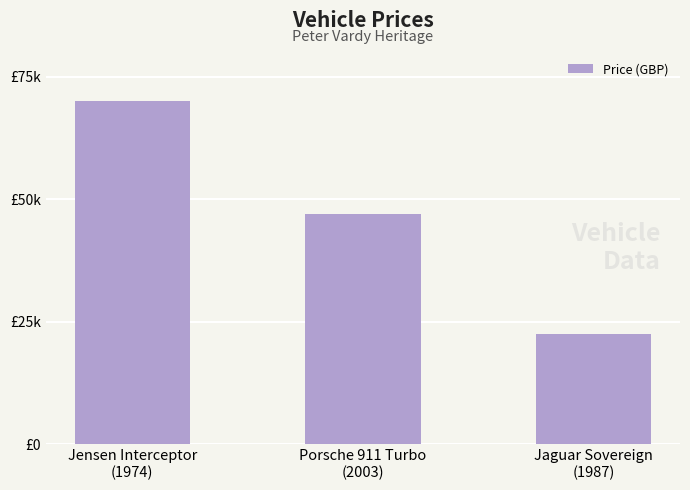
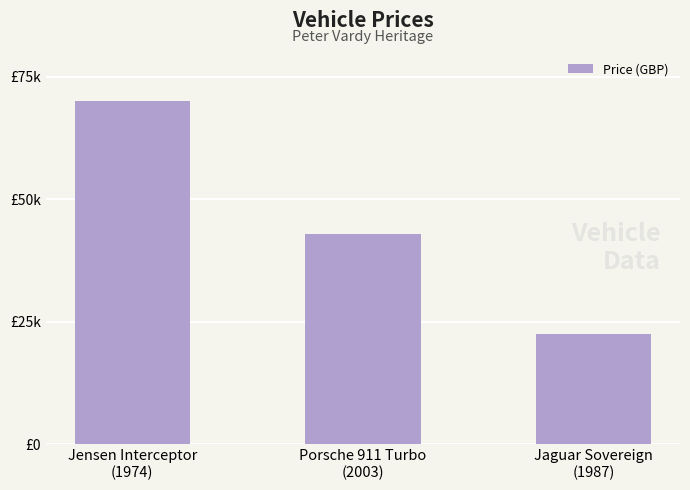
Porsche 911 Turbo (2003): £47000 -> £43000
